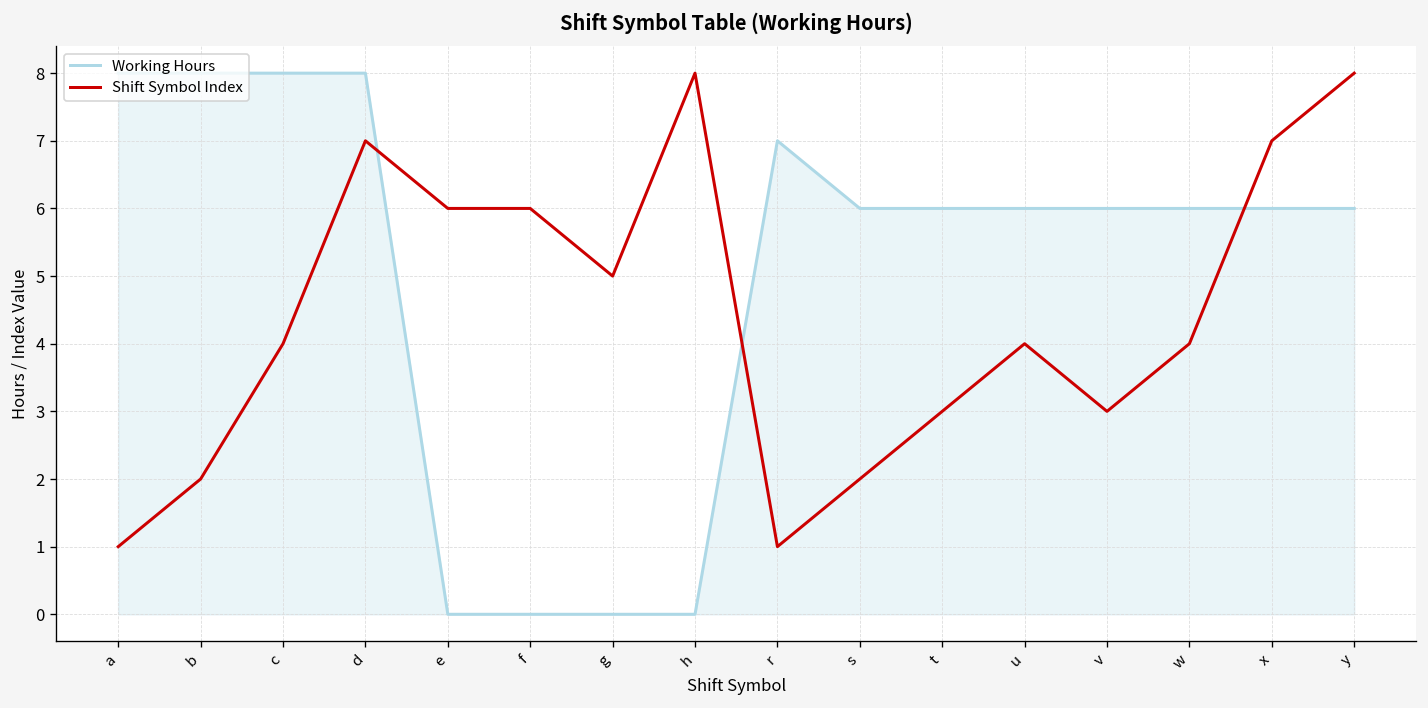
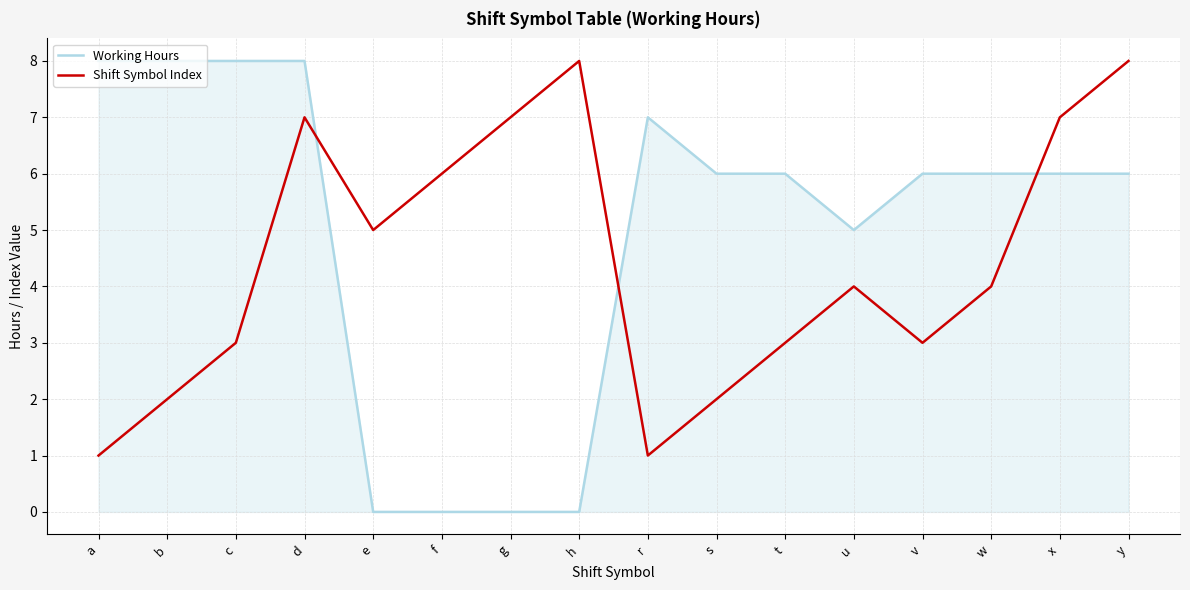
Shift Symbol Index, c: 4 -> 3
Shift Symbol Index, e: 6 -> 5
Shift Symbol Index, g: 5 -> 7
Working Hours, u: 6 -> 5
